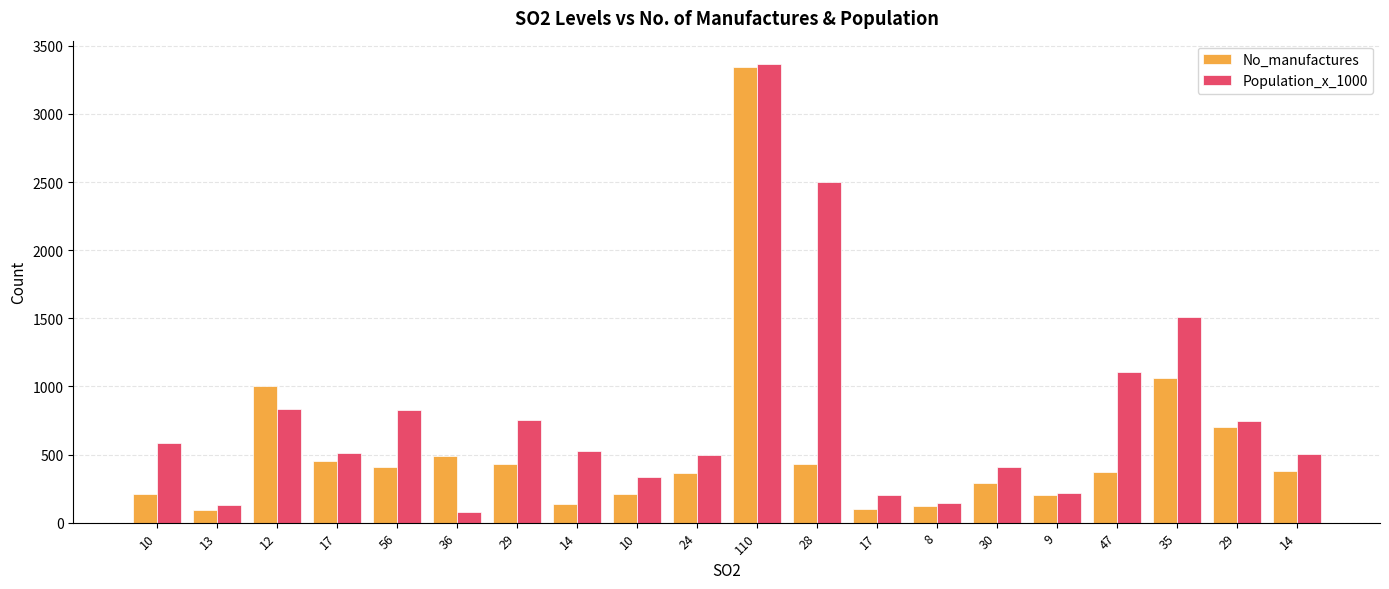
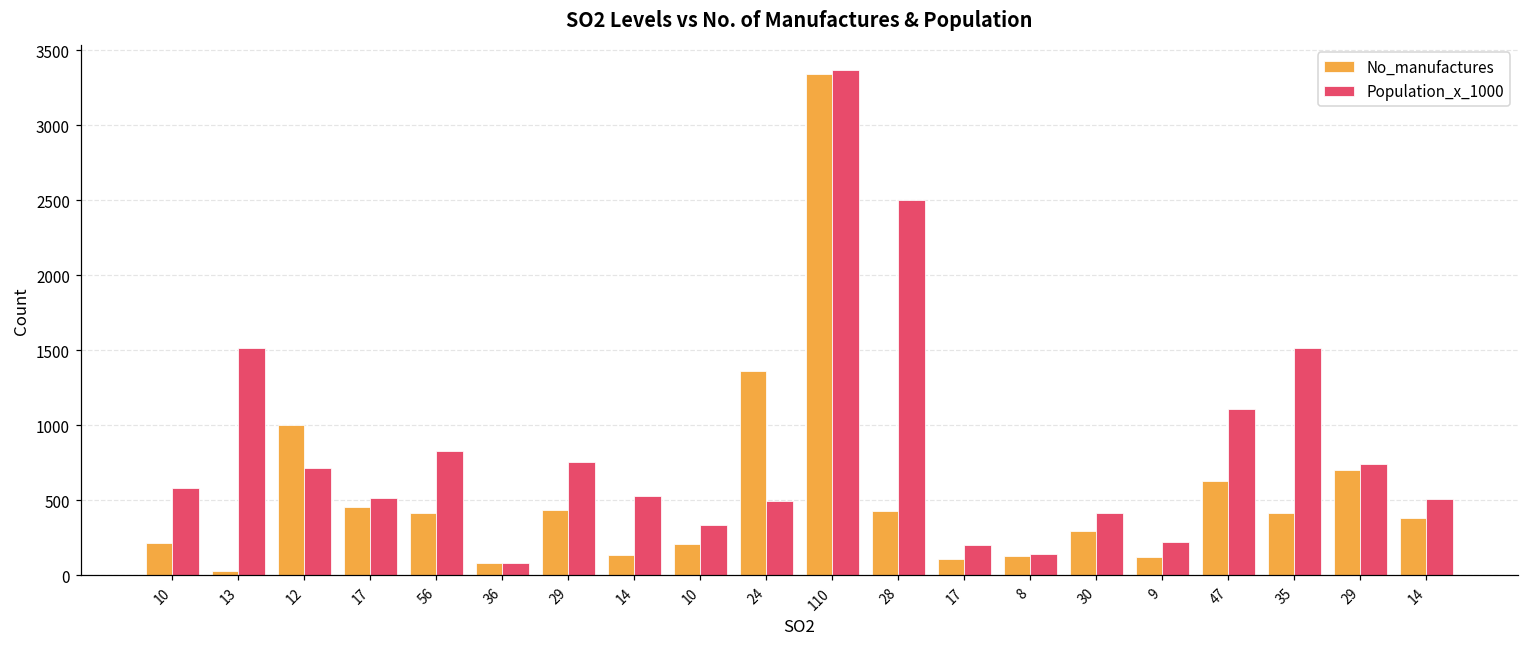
No_manufactures, 13: 90 -> 30
Population_x_1000, 13: 130 -> 1510
Population_x_1000, 12: 830 -> 720
No_manufactures, 36: 490 -> 80
No_manufactures, 24: 370 -> 1360
No_manufactures, 9: 200 -> 120
No_manufactures, 47: 370 -> 630
No_manufactures, 35: 1060 -> 410
